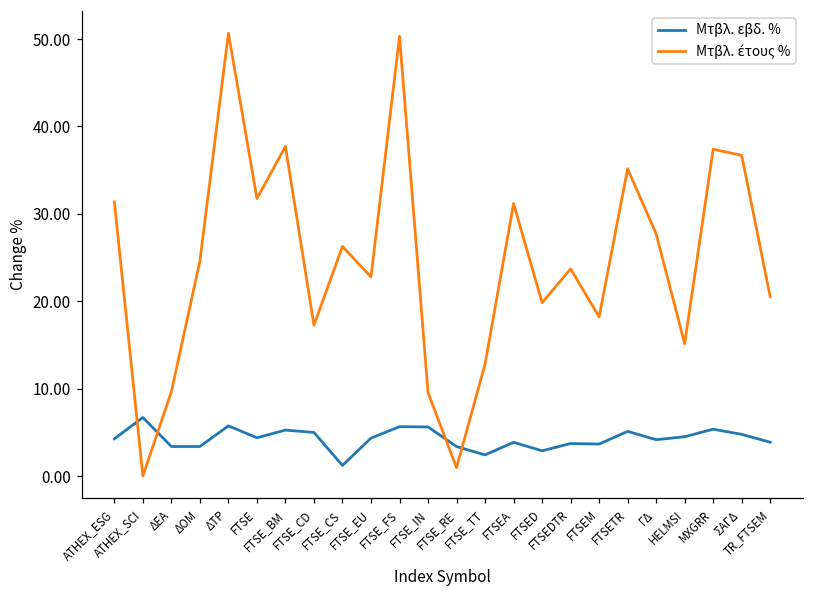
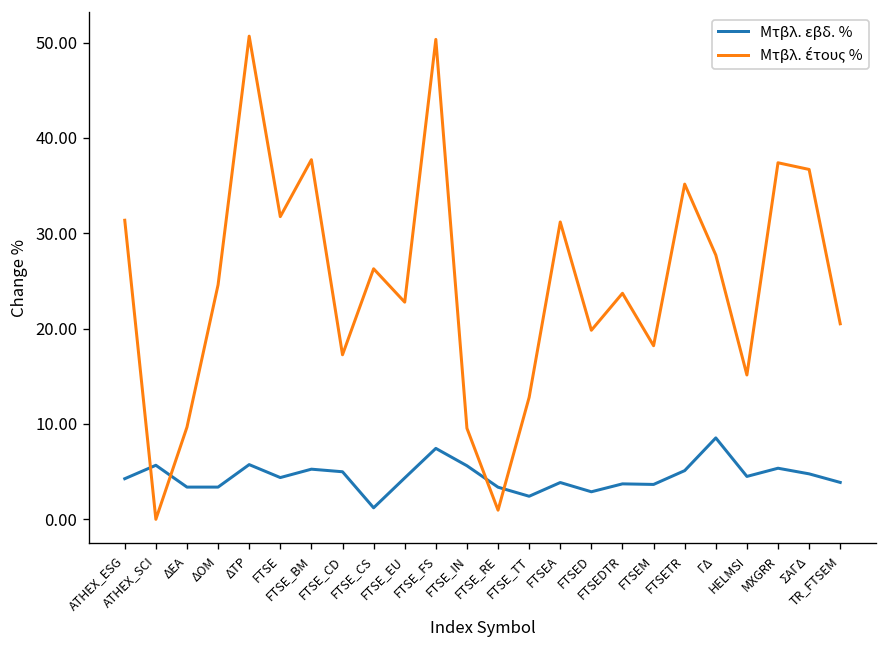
Μτβλ. εβδ. %, ATHEX_SCI: 7 -> 6
Μτβλ. εβδ. %, FTSE_FS: 6 -> 7
Μτβλ. εβδ. %, ΓΔ: 4 -> 9
